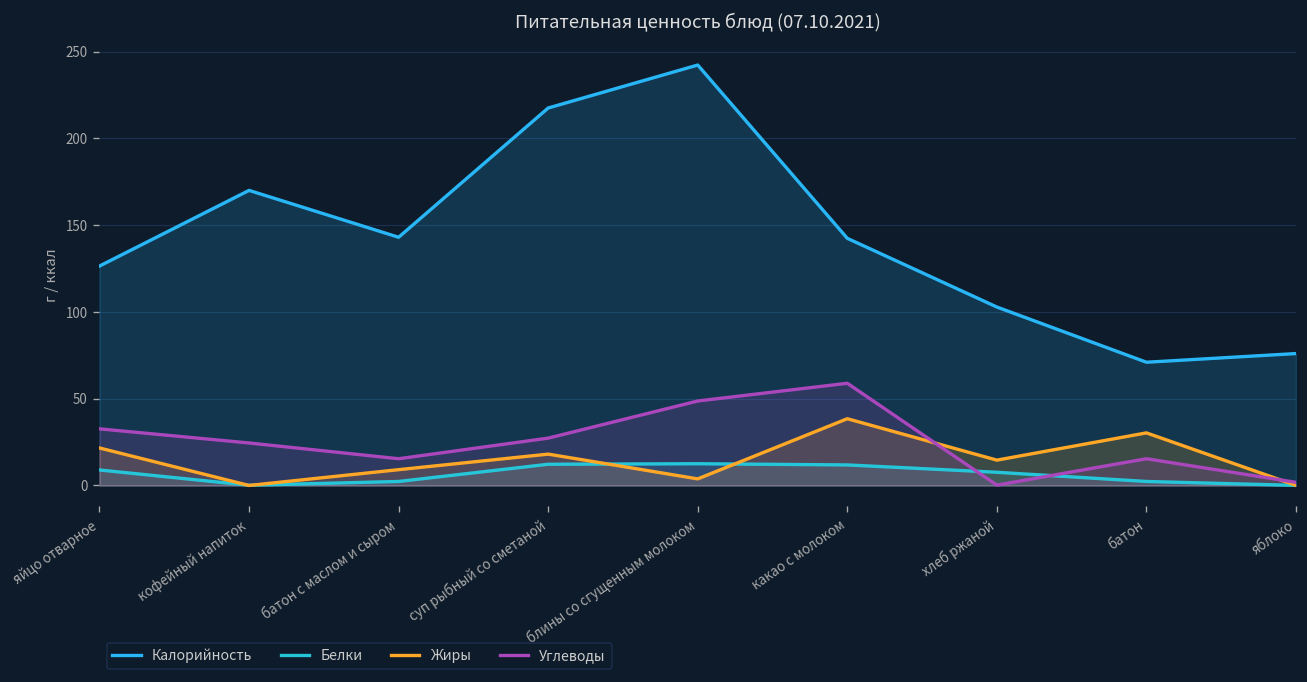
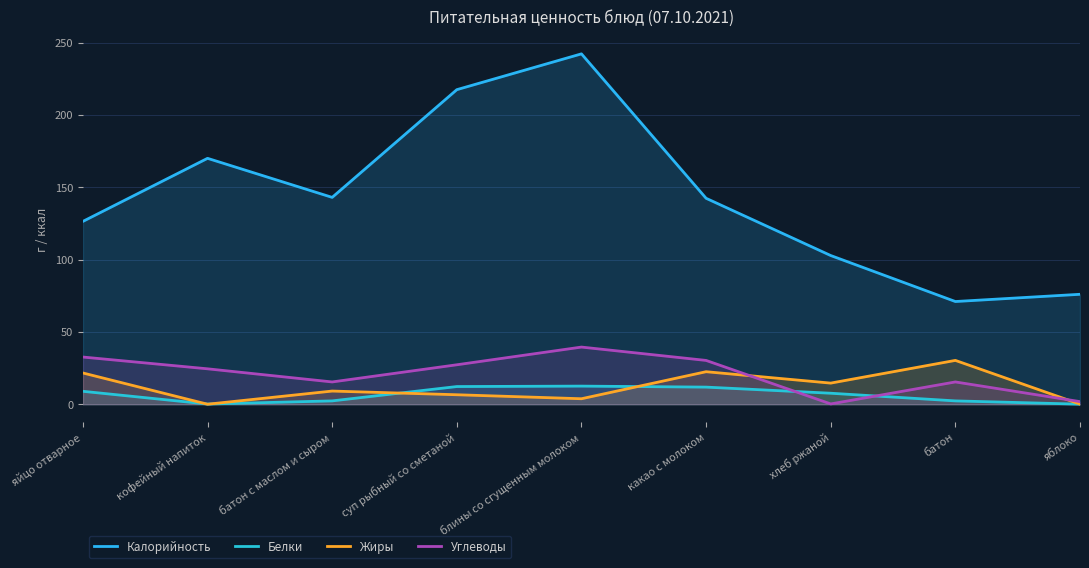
Жиры, суп рыбный со сметаной: 18 -> 7
Углеводы, блины со сгущенным молоком: 49 -> 40
Жиры, какао с молоком: 38 -> 22
Углеводы, какао с молоком: 59 -> 30
